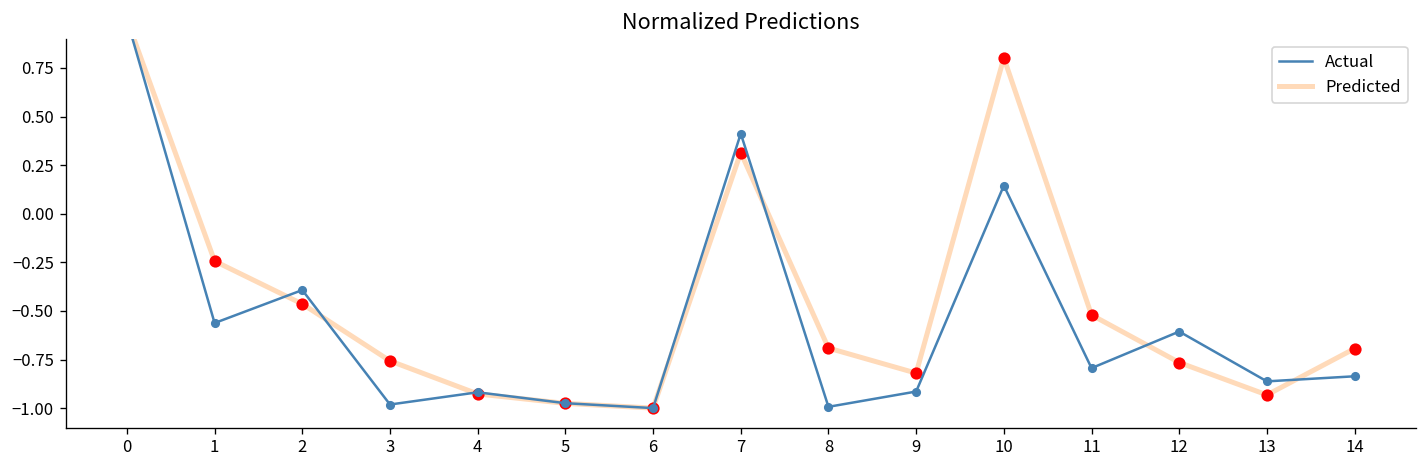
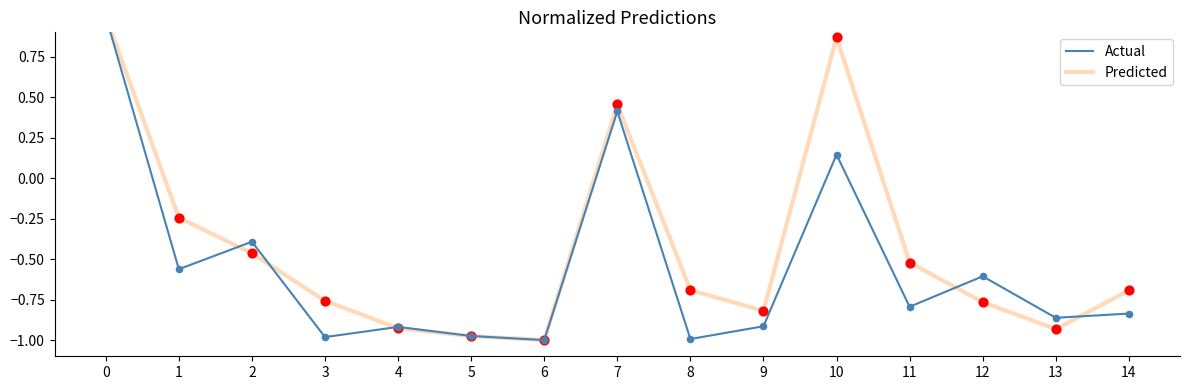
Predicted, 7: 0.31 -> 0.45
Predicted, 10: 0.80 -> 0.87
